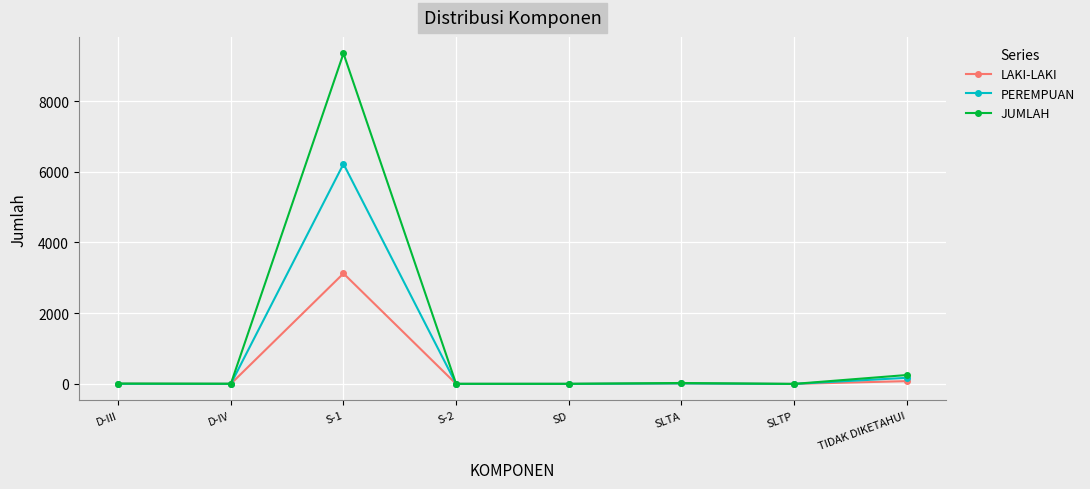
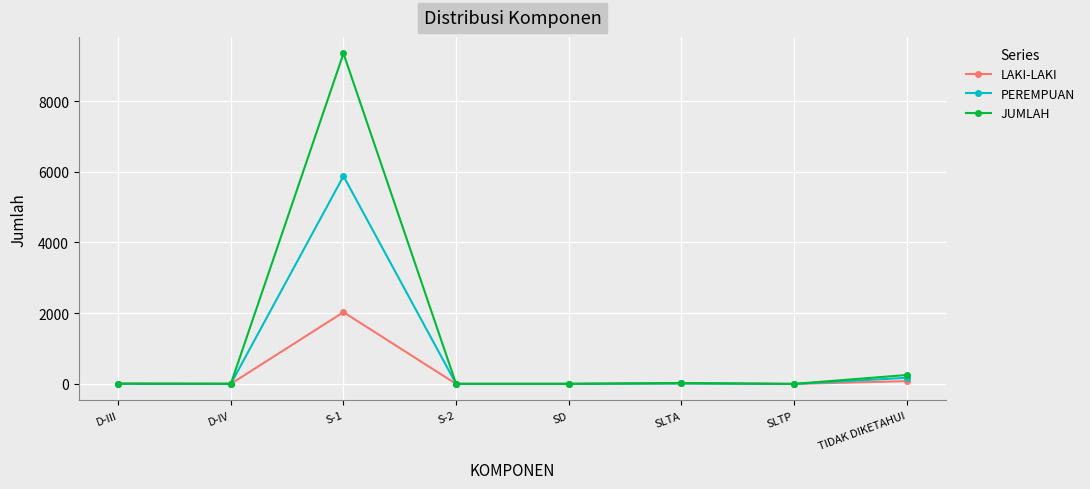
LAKI-LAKI, S-1: 3100 -> 2000
PEREMPUAN, S-1: 6200 -> 5900
